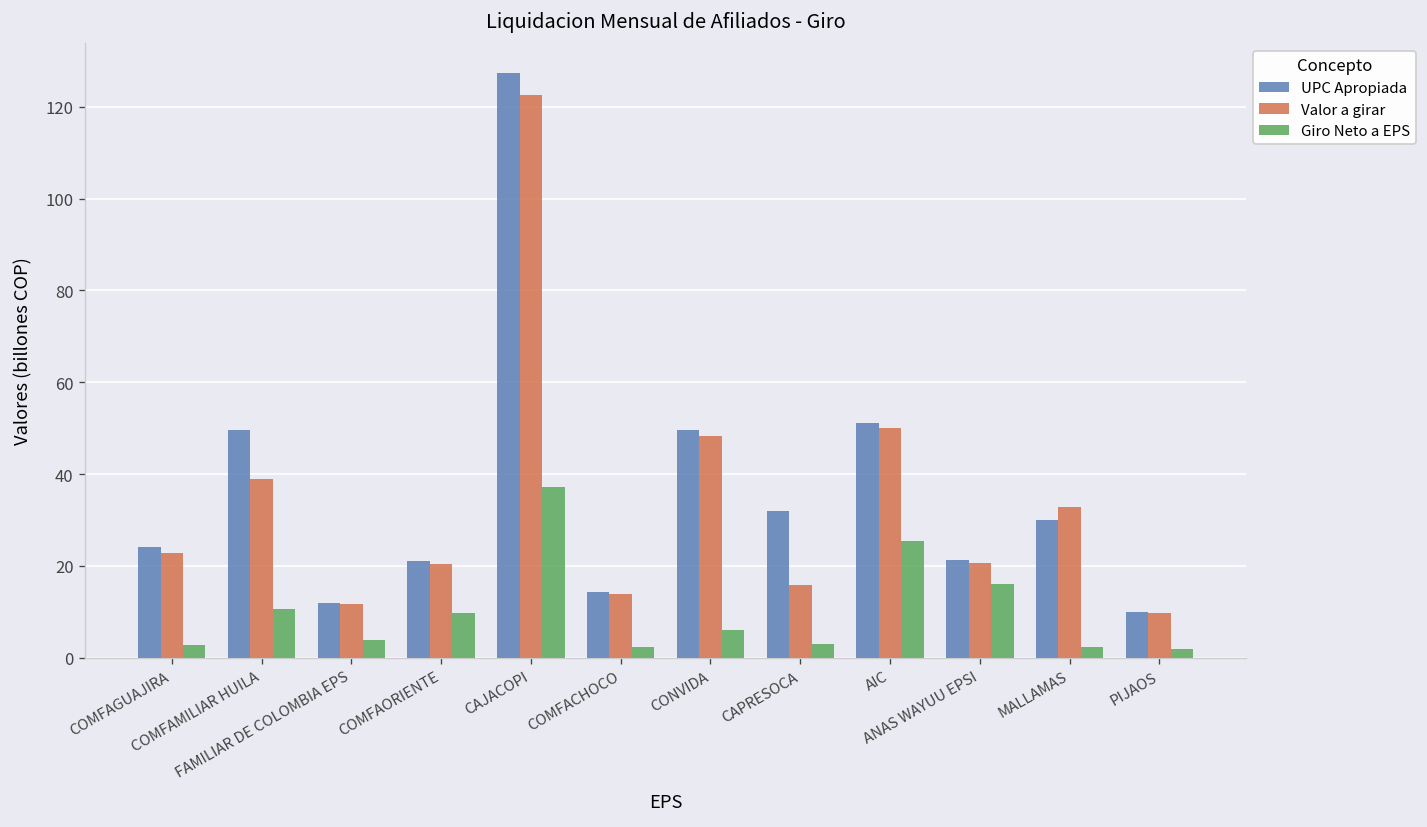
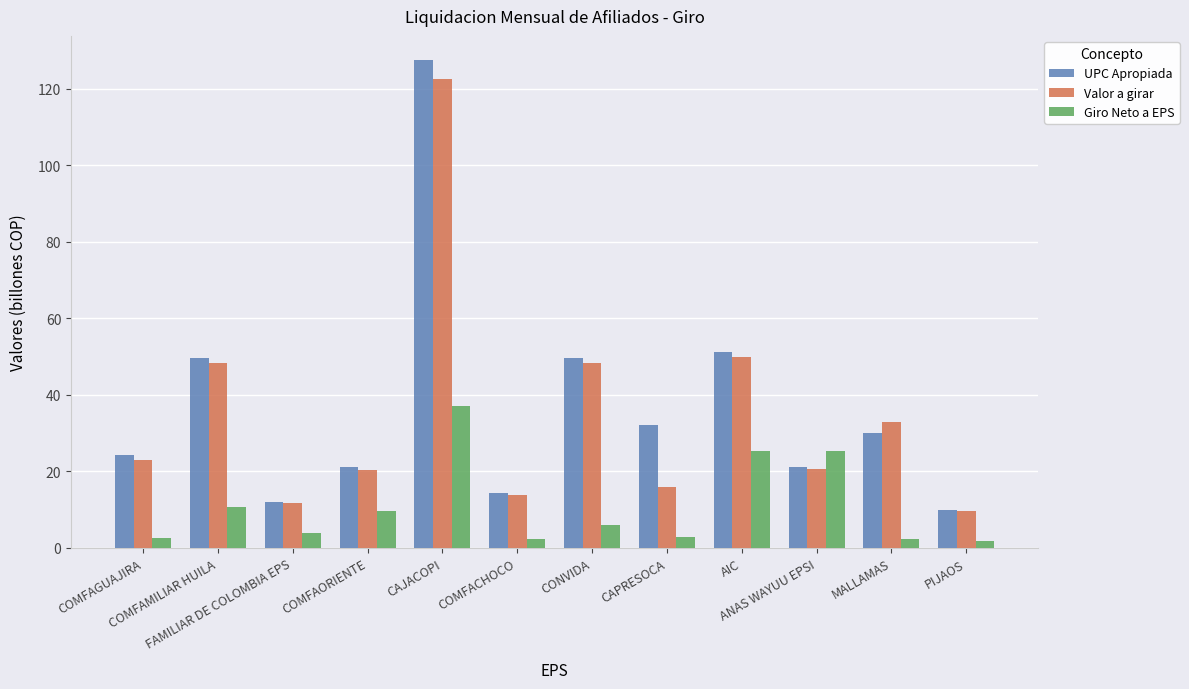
Valor a girar, COMFAMILIAR HUILA: 39 -> 48
Giro Neto a EPS, ANAS WAYUU EPSI: 16 -> 25
